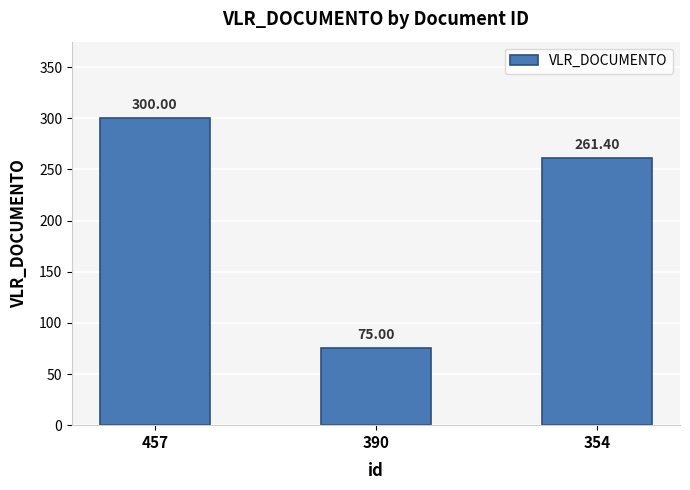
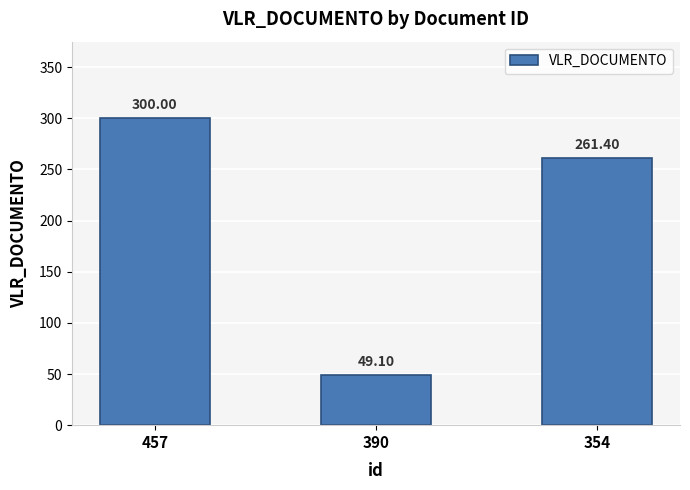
390: 75.00 -> 49.10
